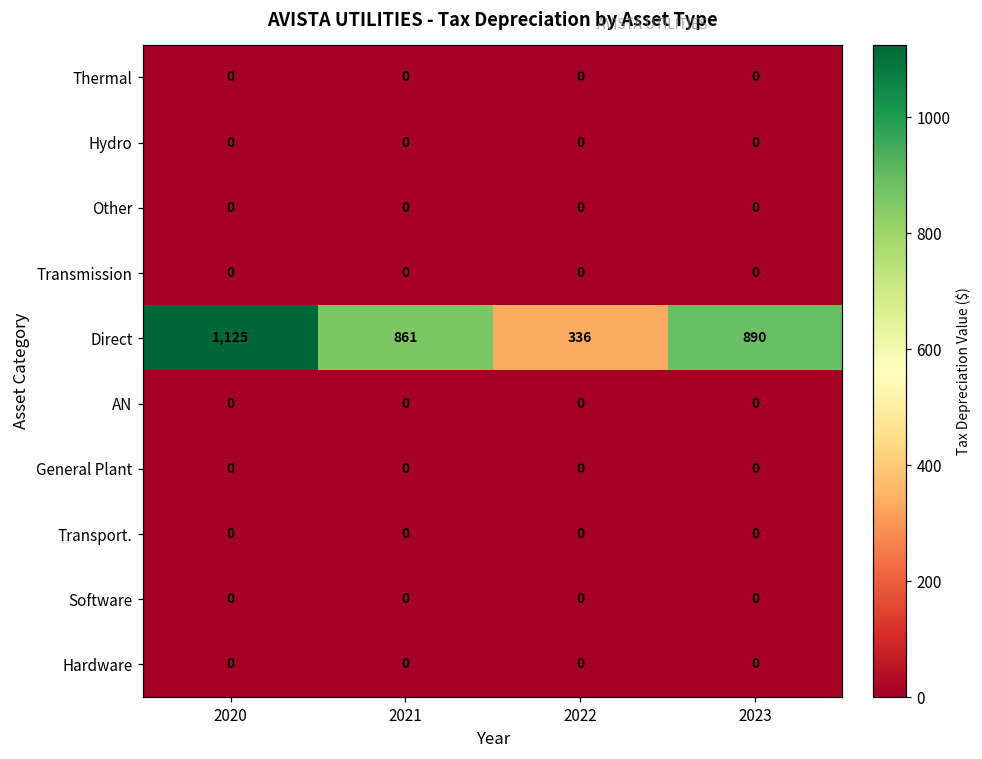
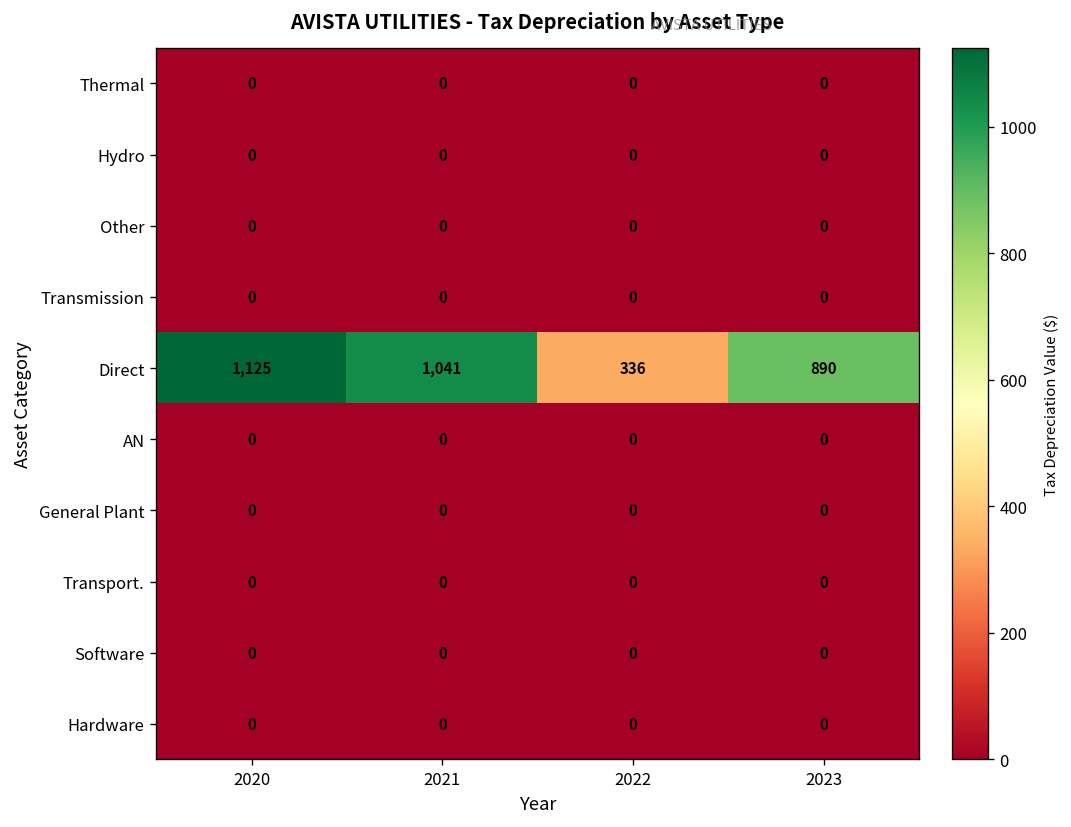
Direct, 2021: 861 -> 1,041
